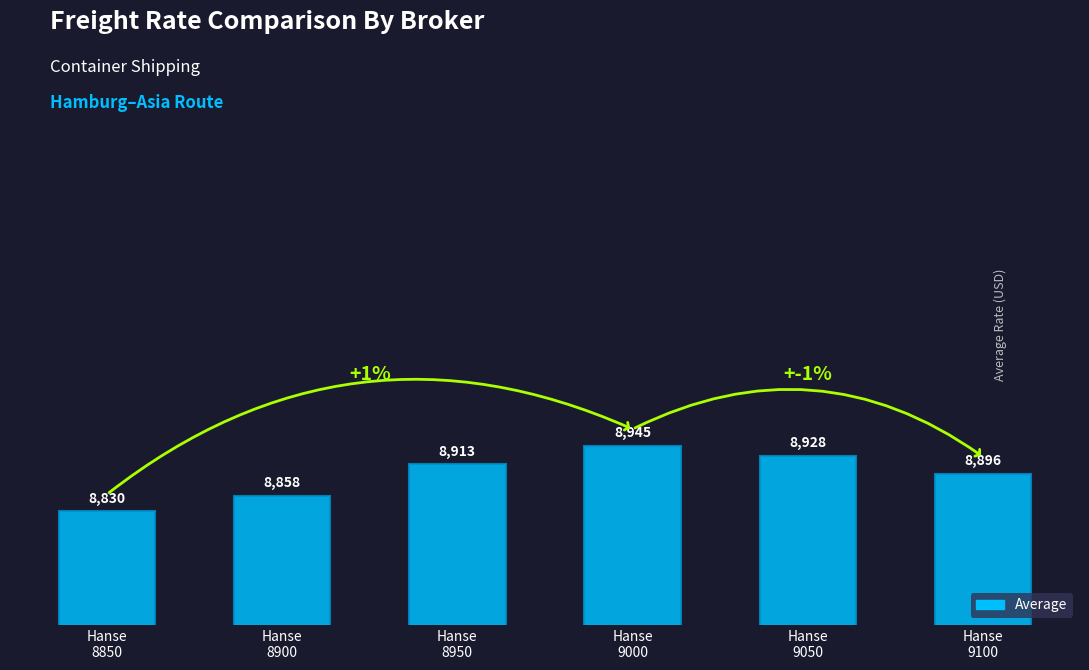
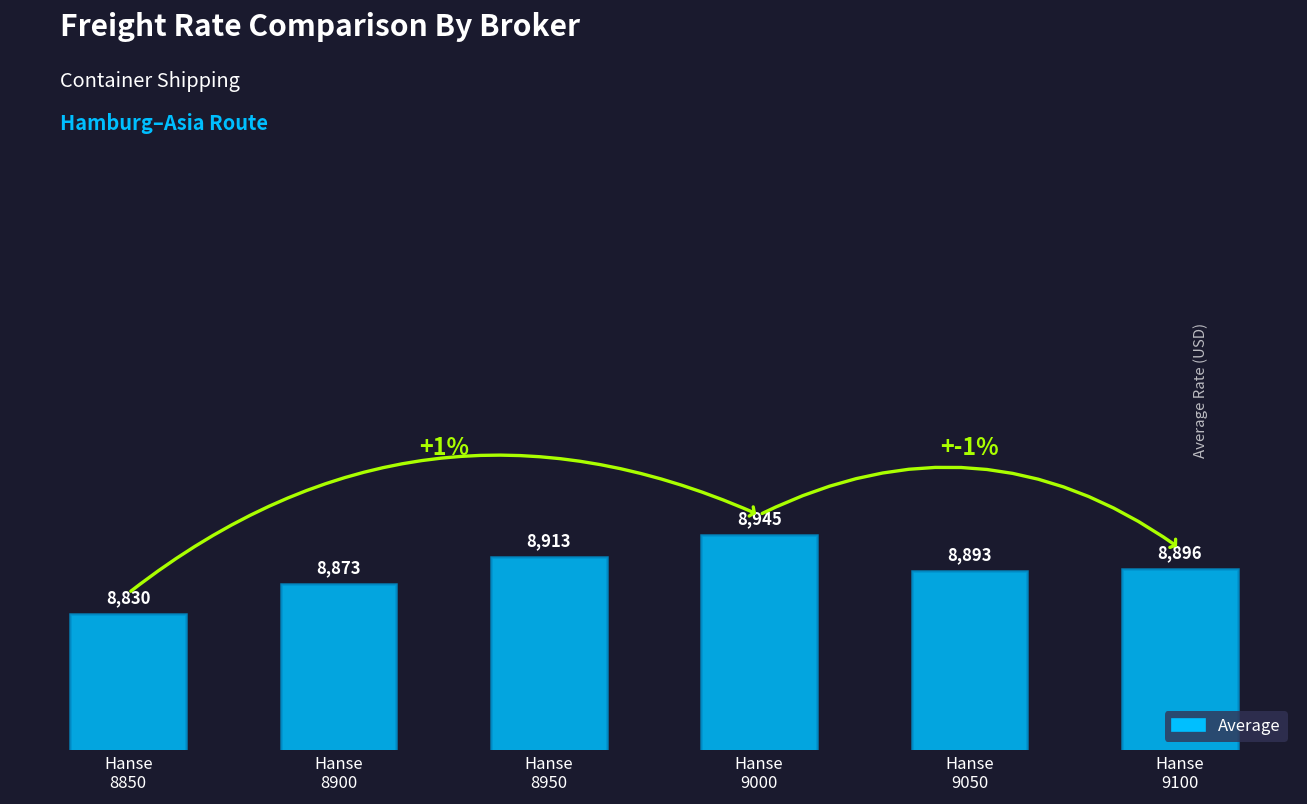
Hanse 8900: 8,858 -> 8,873
Hanse 9050: 8,928 -> 8,893
